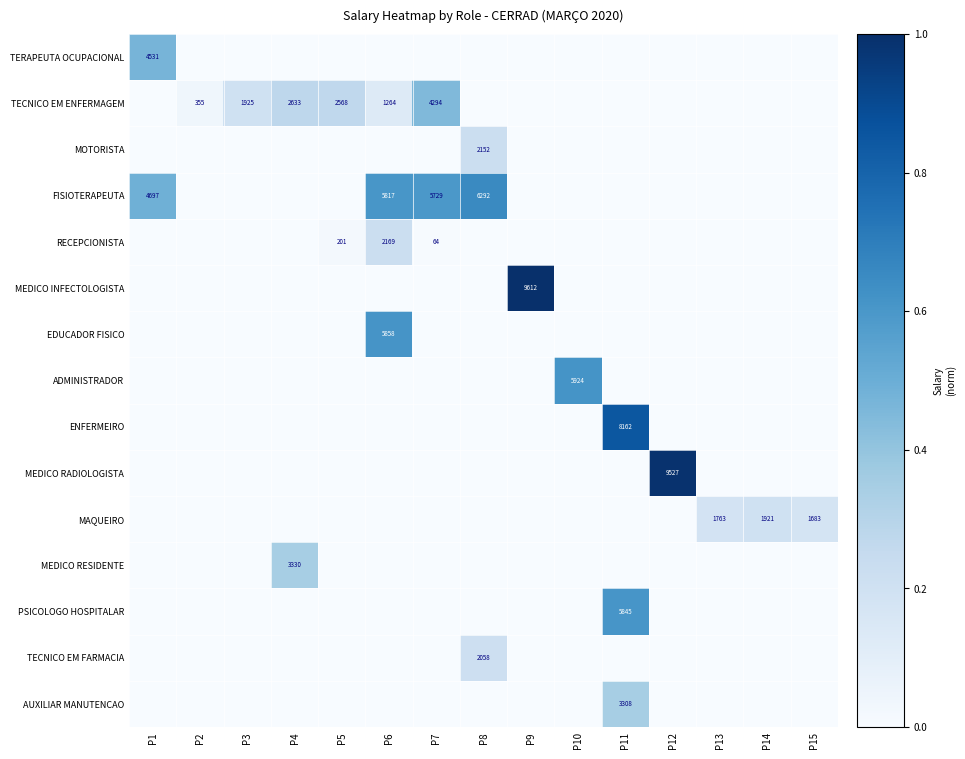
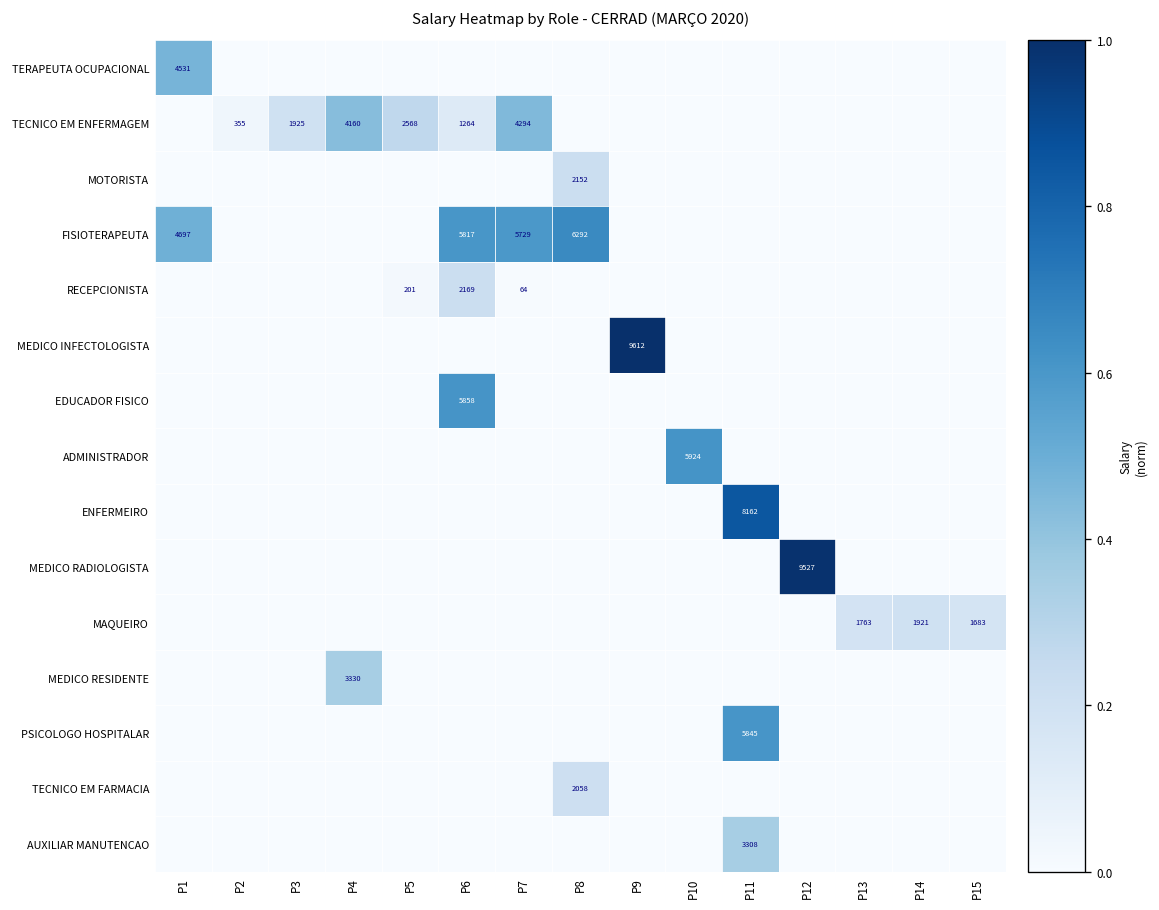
TECNICO EM ENFERMAGEM, P4: 2633 -> 4160
